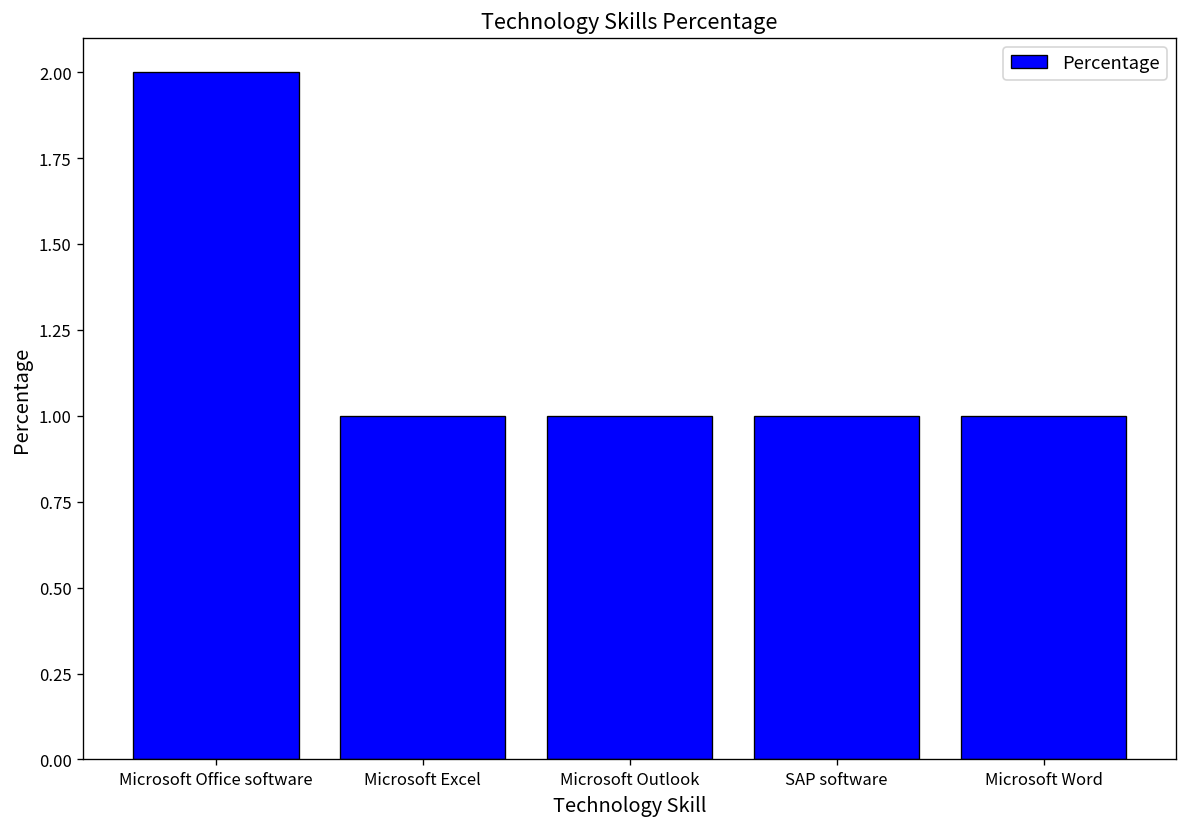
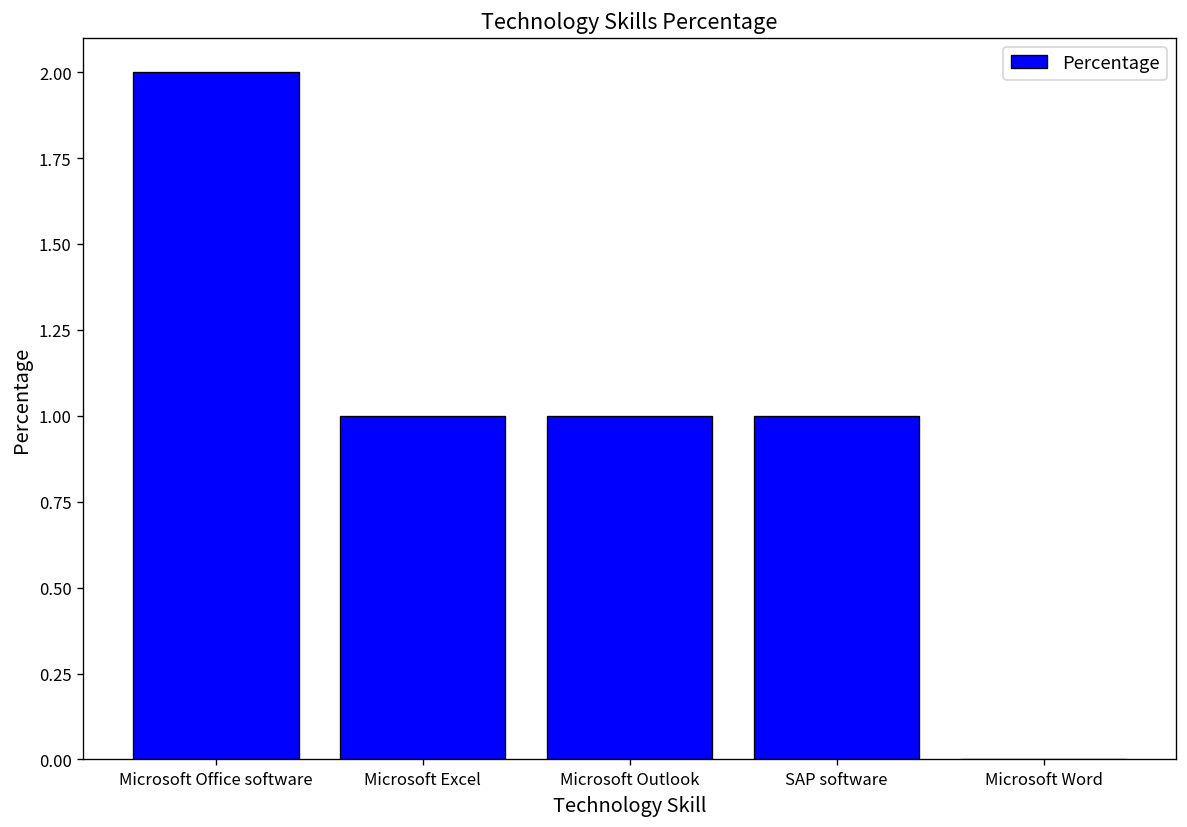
Microsoft Word: 1 -> 0
